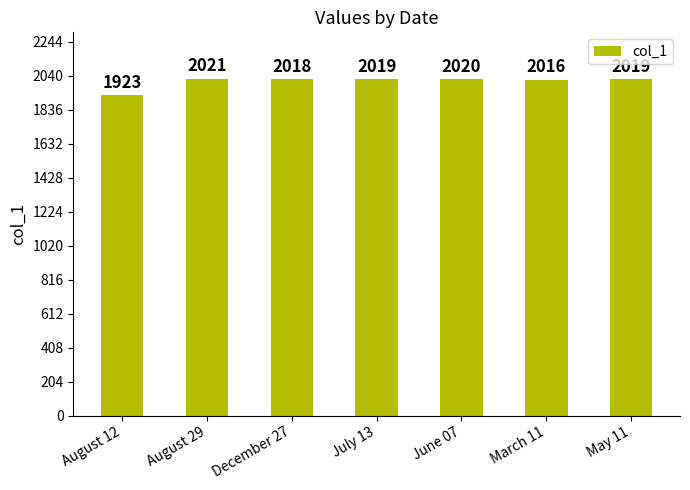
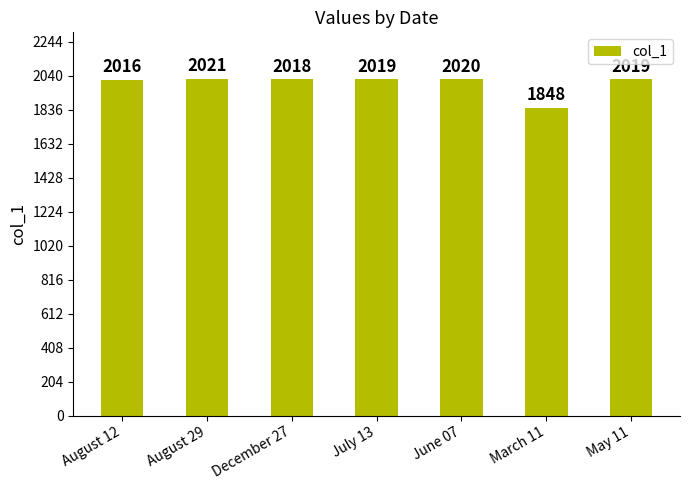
August 12: 1923 -> 2016
March 11: 2016 -> 1848
